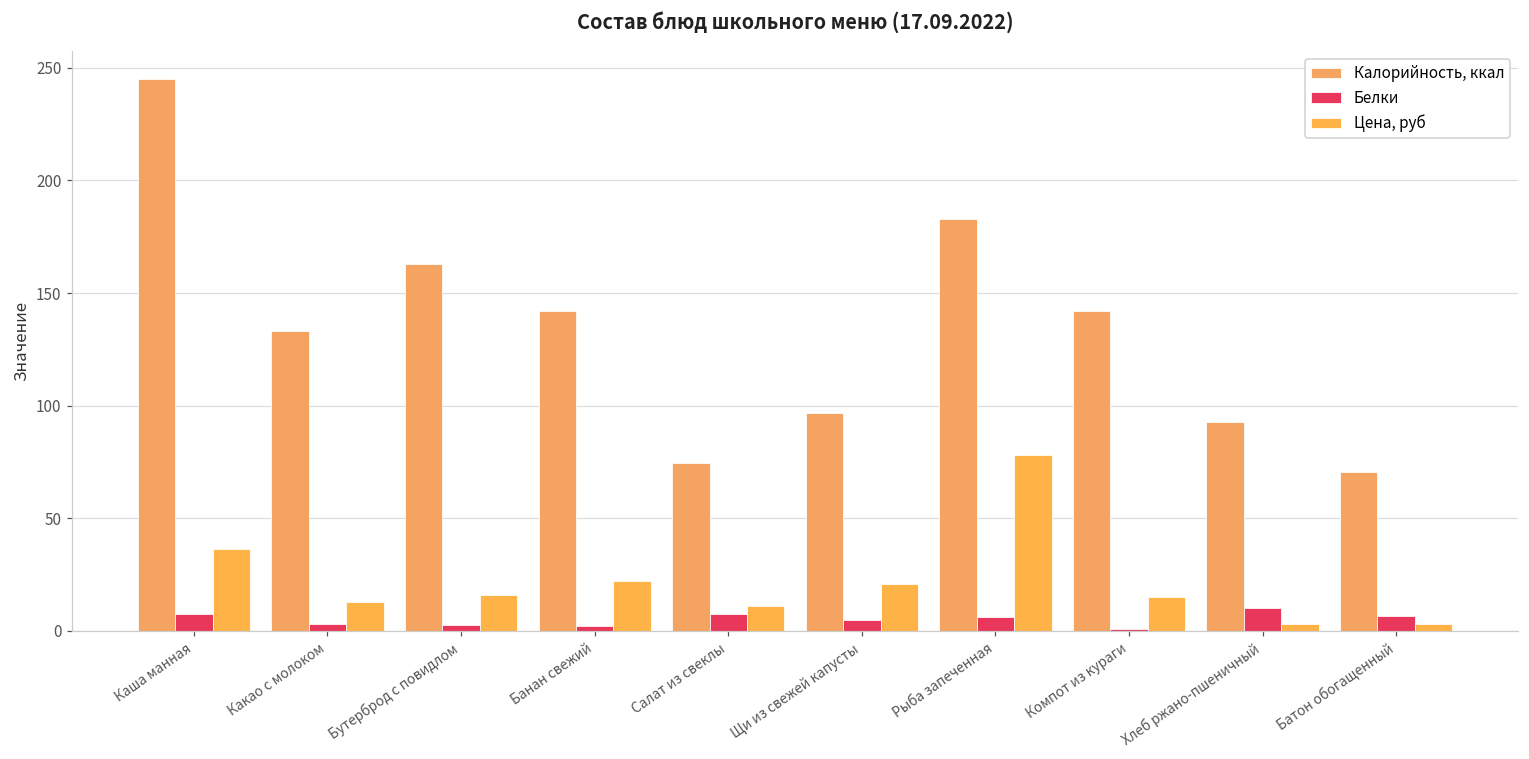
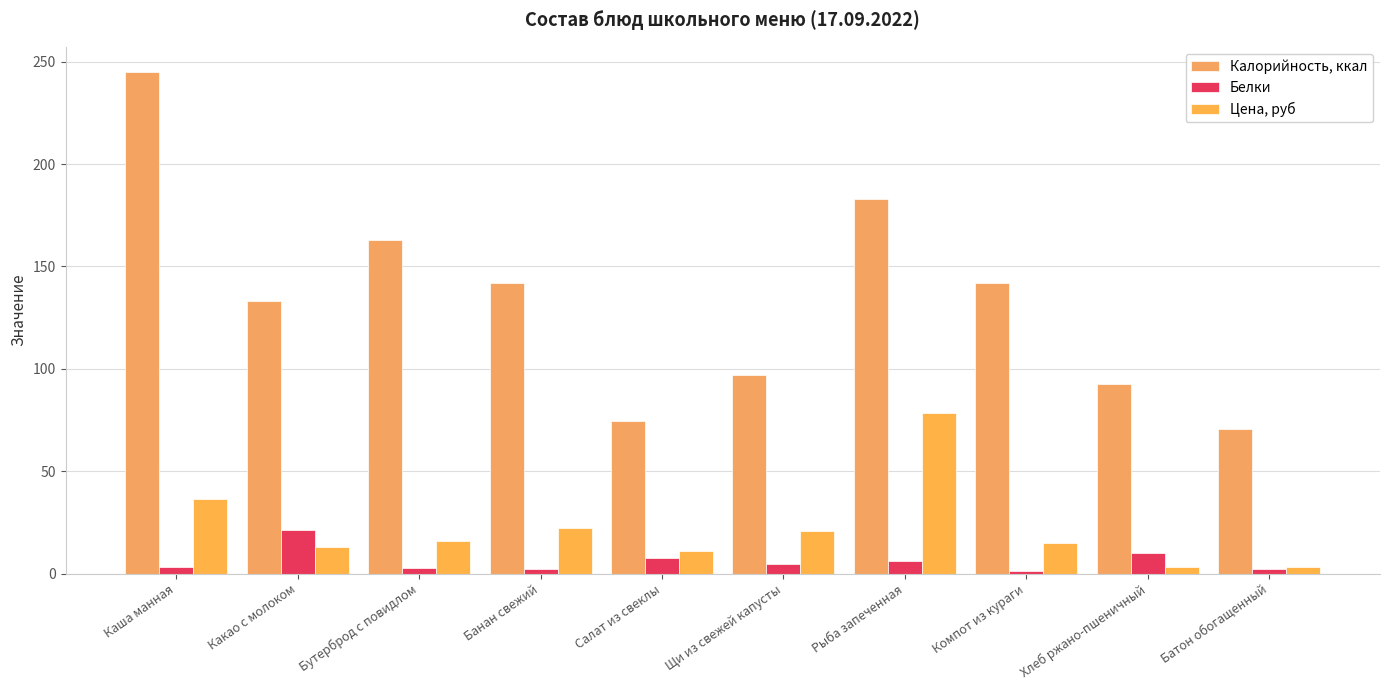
Белки, Каша манная: 7 -> 3
Белки, Какао с молоком: 3 -> 22
Белки, Батон обогащенный: 7 -> 2
